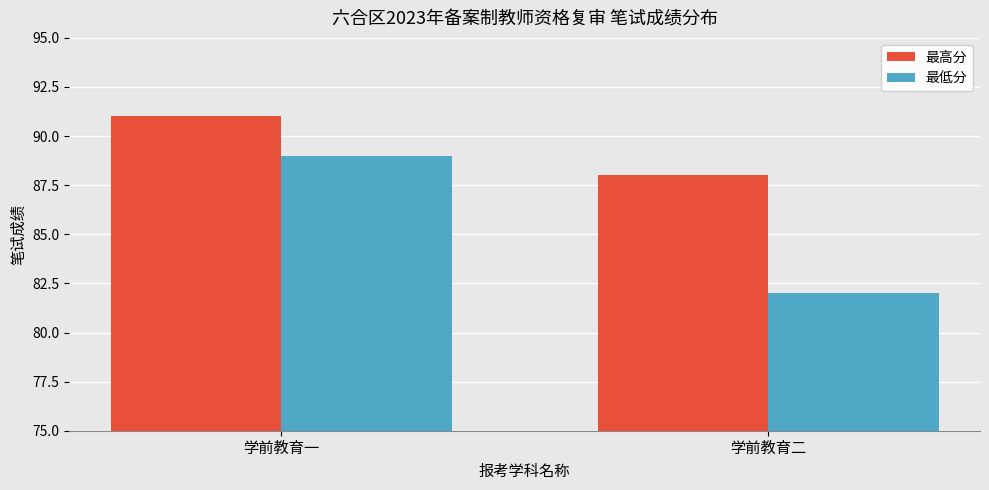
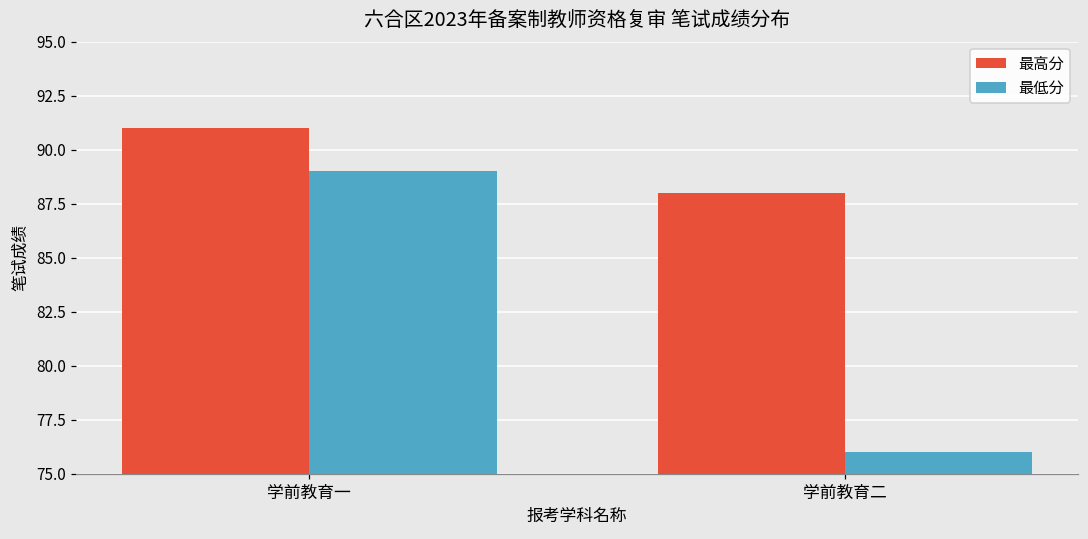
最低分, 学前教育二: 82 -> 76
